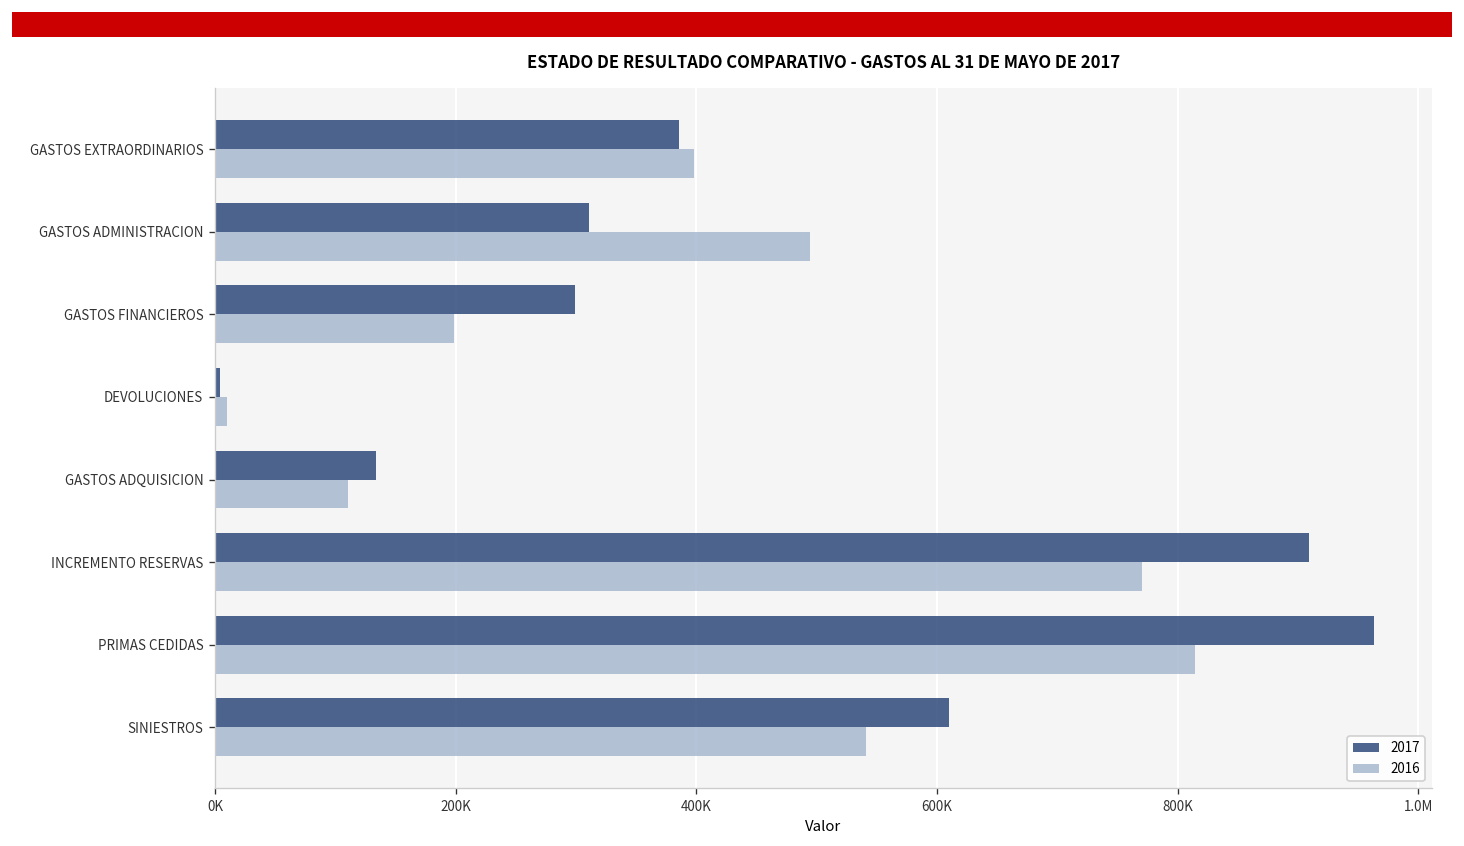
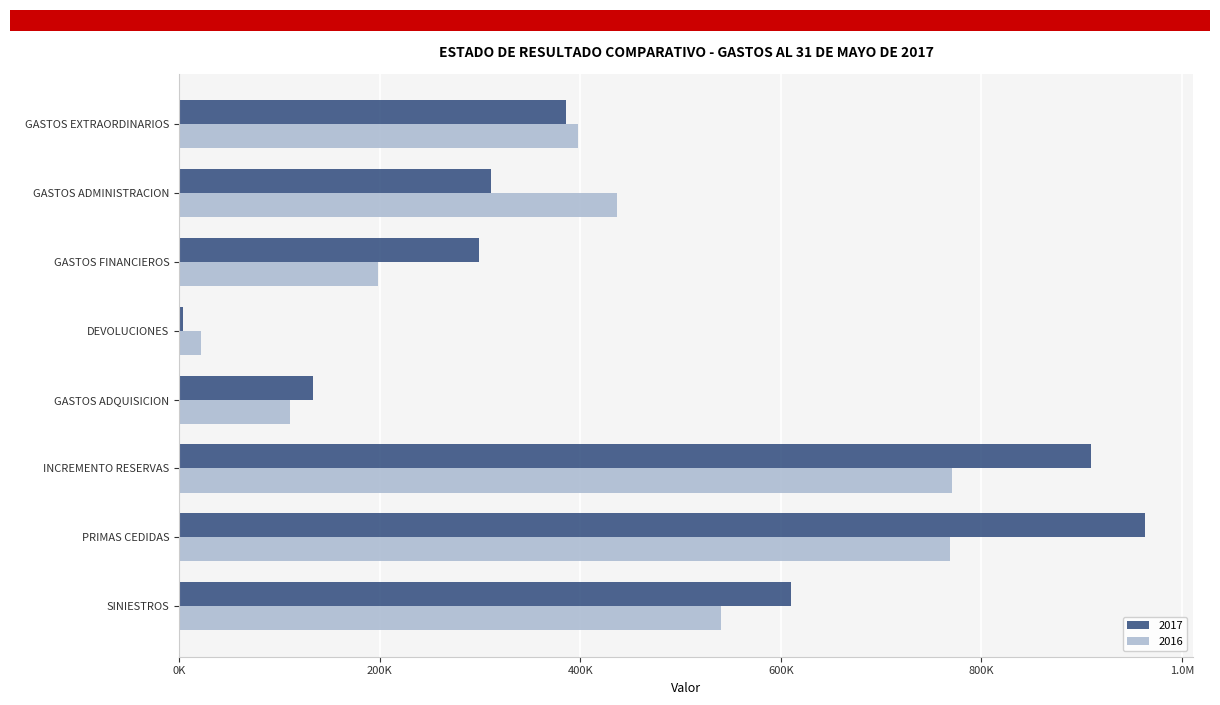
2016, GASTOS ADMINISTRACION: 494000 -> 436000
2016, DEVOLUCIONES: 10000 -> 22000
2016, PRIMAS CEDIDAS: 815000 -> 769000
